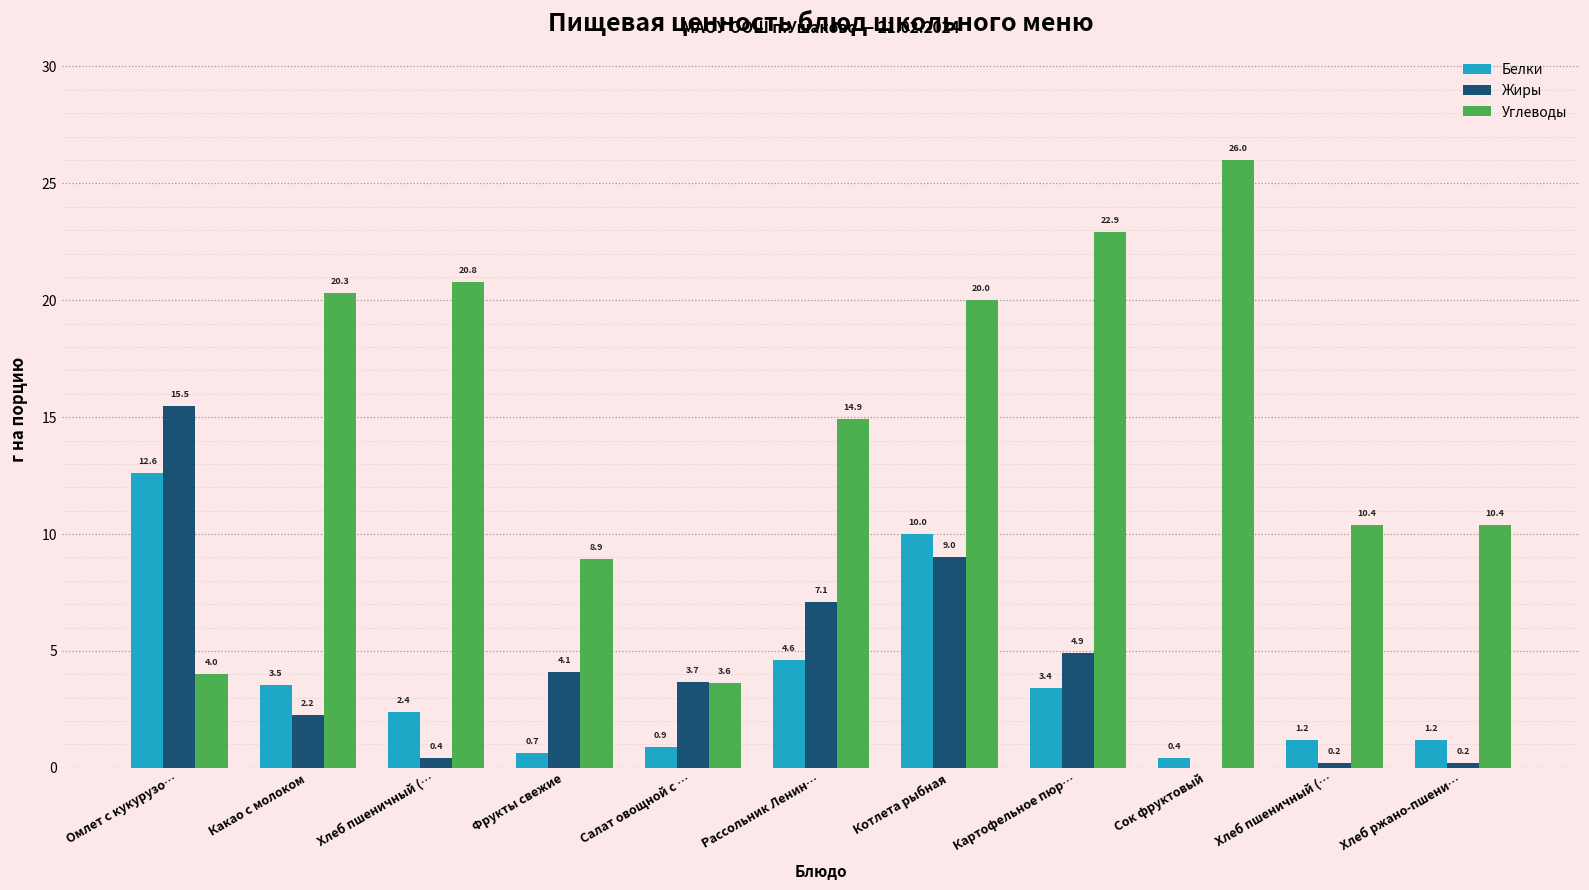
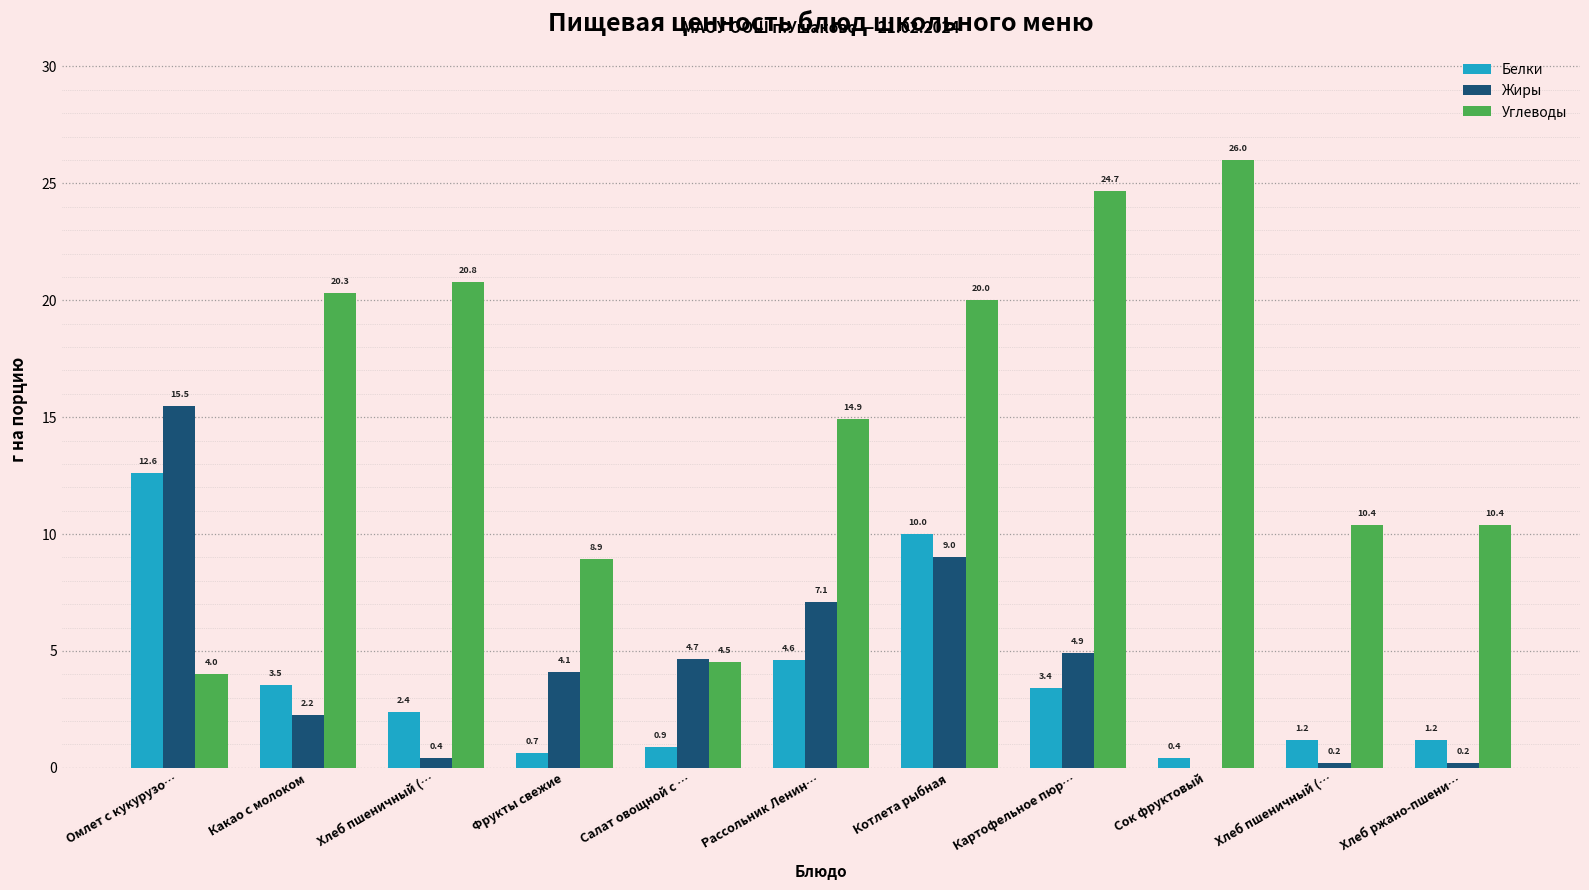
Жиры, Салат овощной с …: 3.7 -> 4.7
Углеводы, Салат овощной с …: 3.6 -> 4.5
Углеводы, Картофельное пюр…: 22.9 -> 24.7
